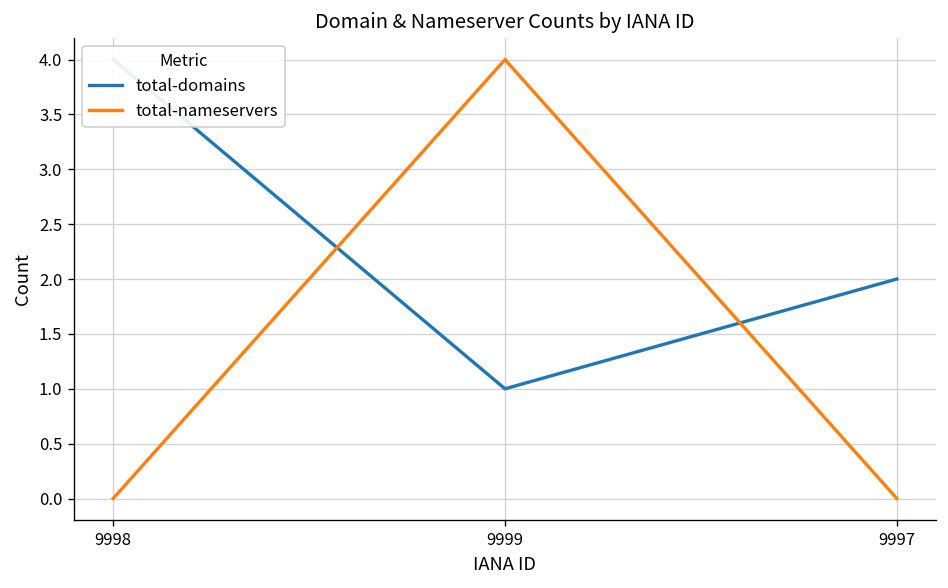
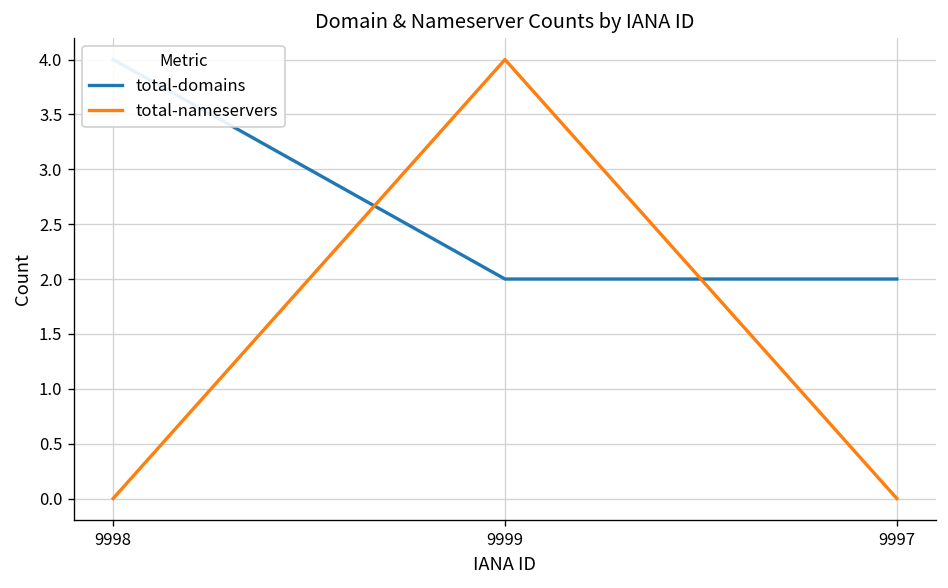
total-domains, 9999: 1 -> 2
